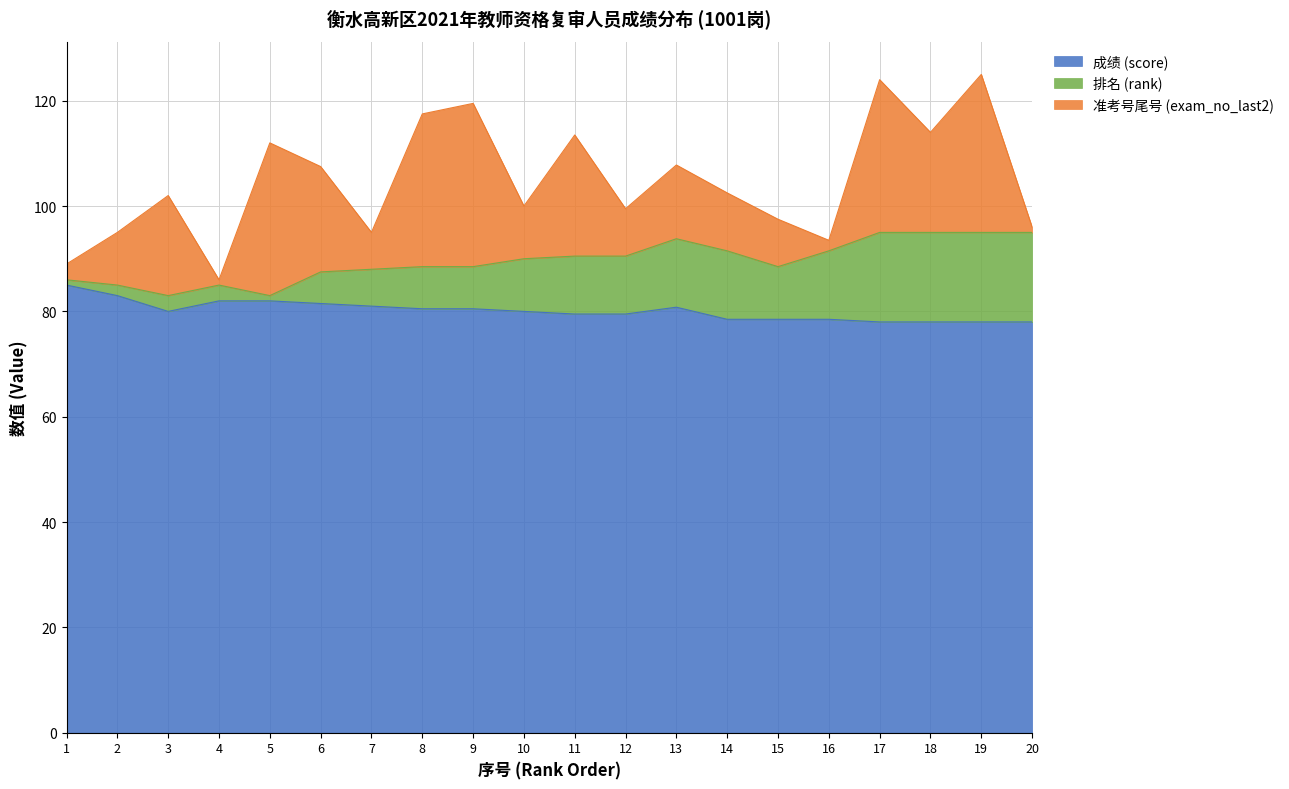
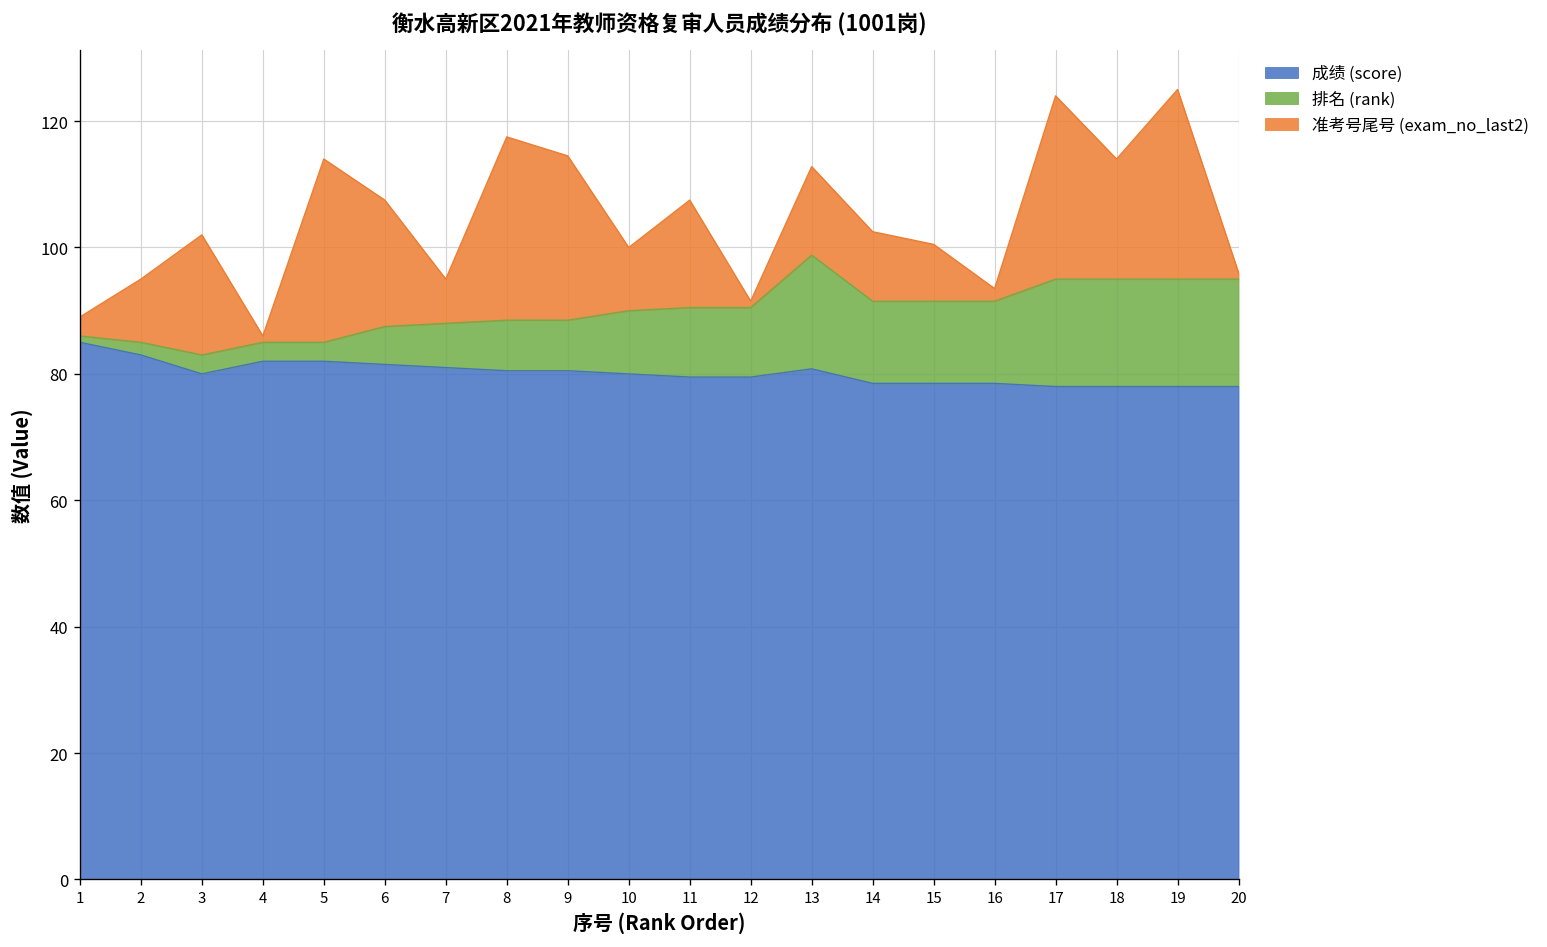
排名 (rank), 5: 1 -> 3
准考号尾号 (exam_no_last2), 9: 31 -> 26
准考号尾号 (exam_no_last2), 11: 23 -> 17
准考号尾号 (exam_no_last2), 12: 9 -> 1
排名 (rank), 13: 13 -> 18
排名 (rank), 15: 10 -> 13
